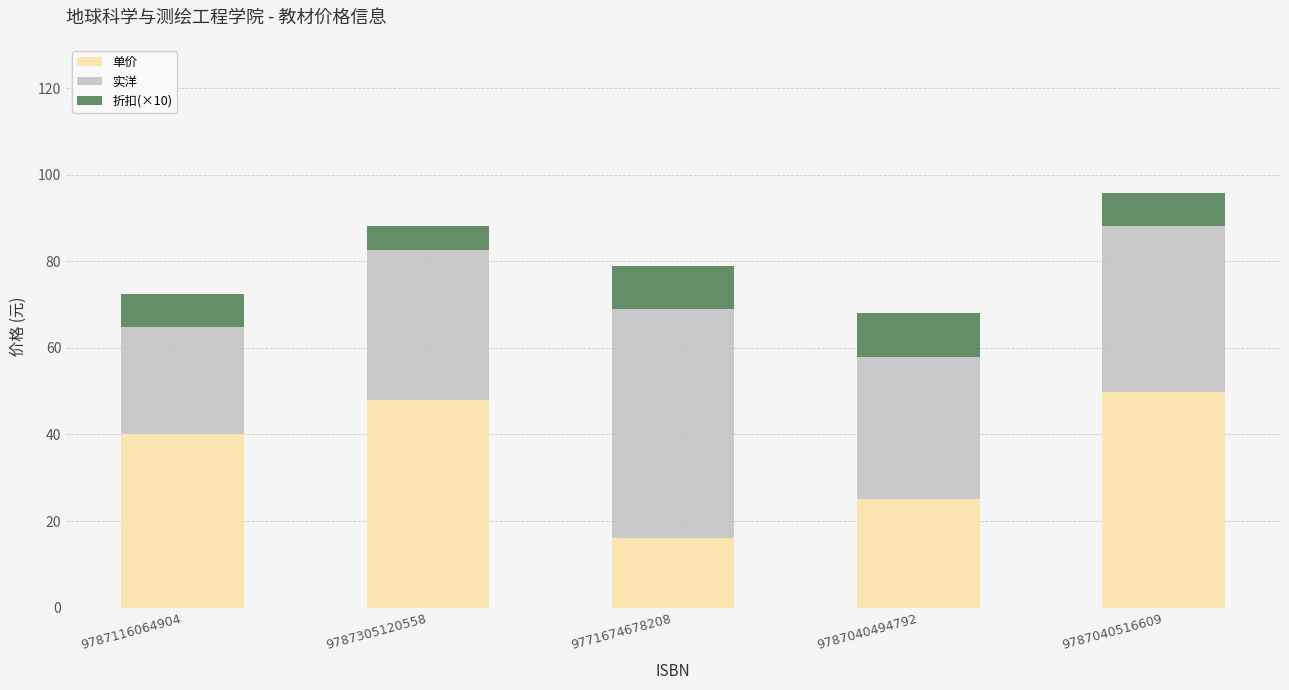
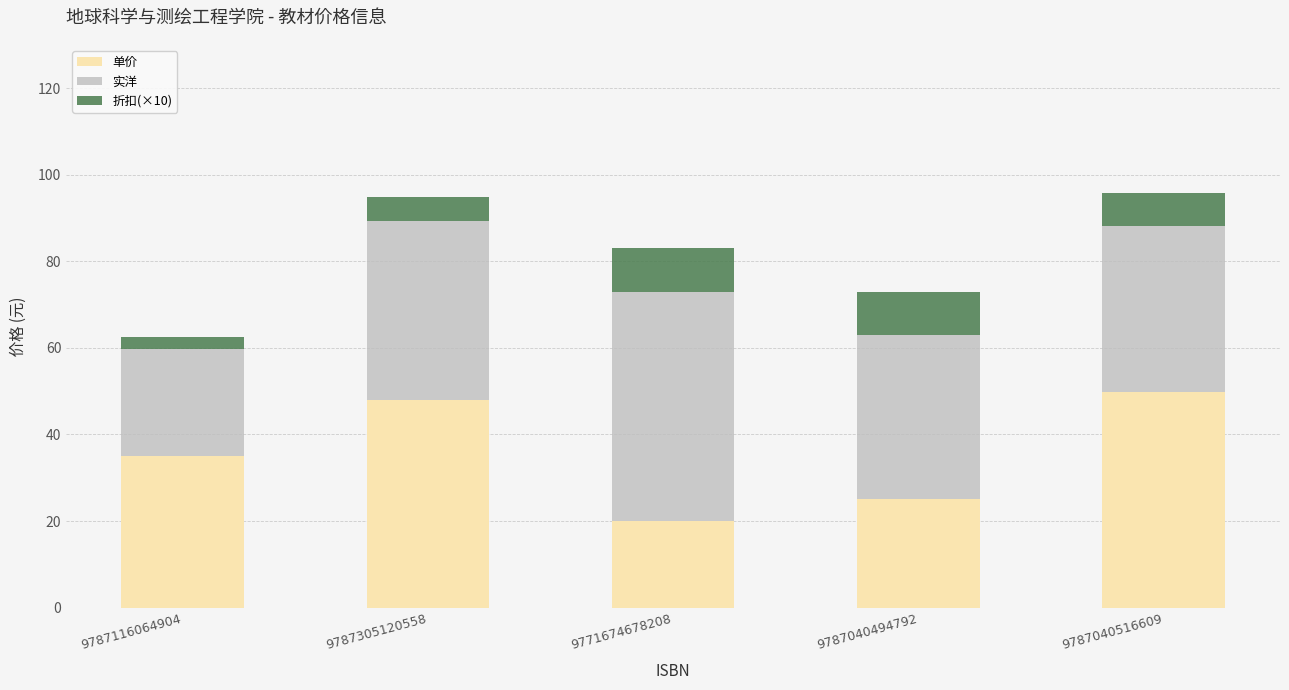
单价, 9787116064904: 40 -> 35
折扣(×10), 9787116064904: 8 -> 3
实洋, 9787305120558: 35 -> 41
单价, 9771674678208: 16 -> 20
实洋, 9787040494792: 33 -> 38
